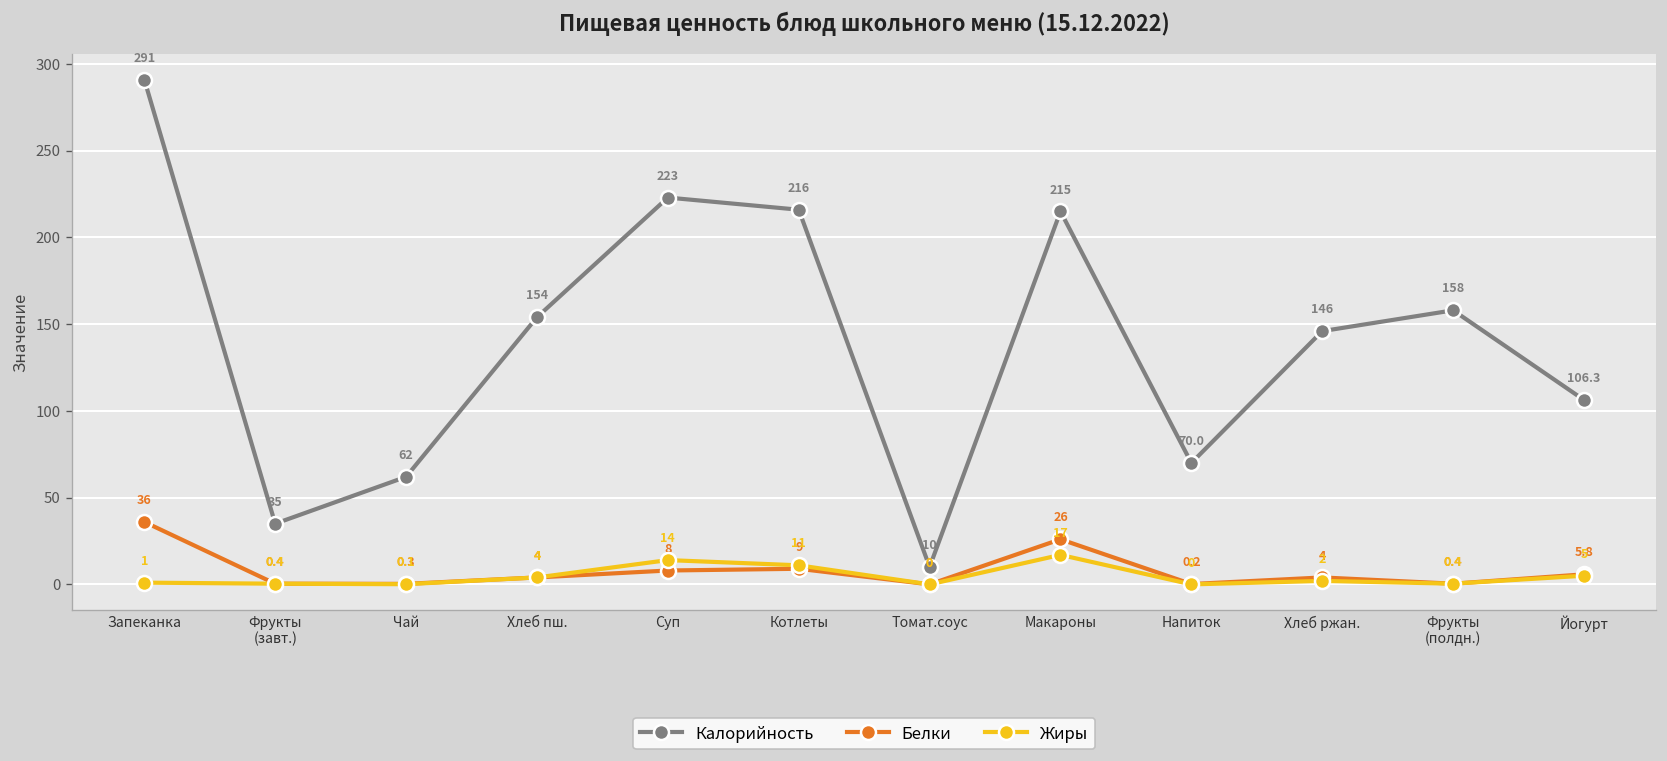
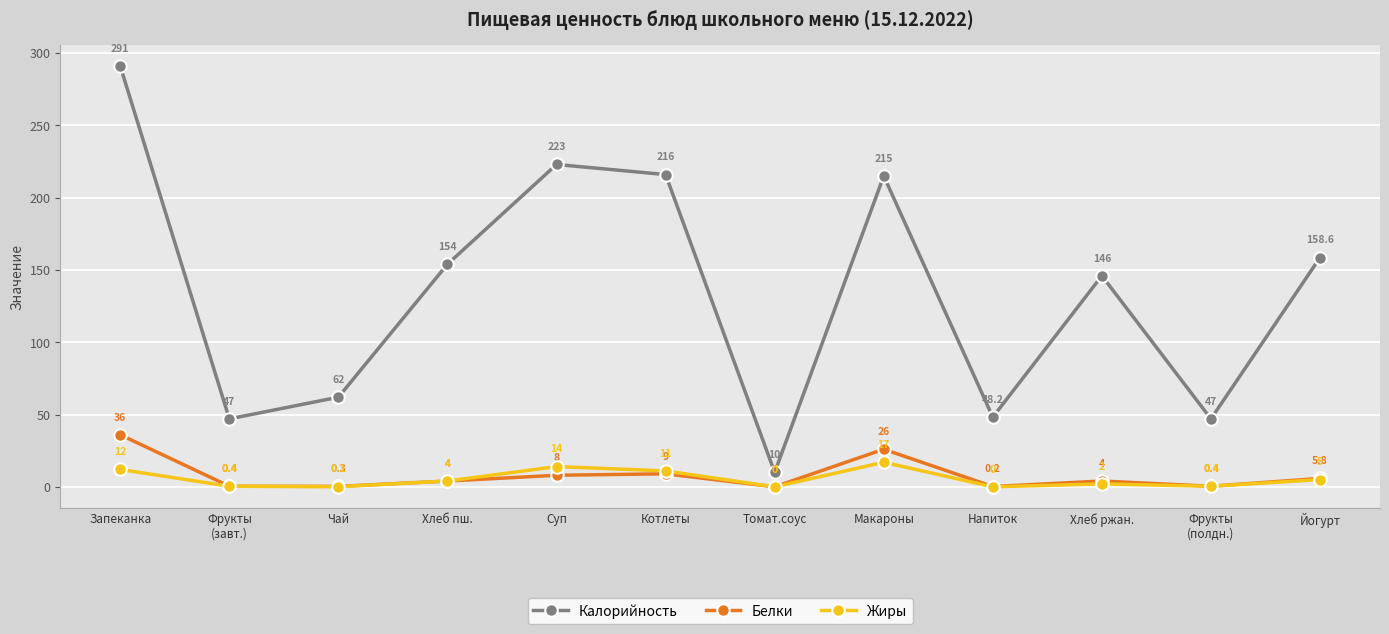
Жиры, Запеканка: 1 -> 12
Калорийность, Фрукты (завт.): 35 -> 47
Калорийность, Напиток: 70.0 -> 48.2
Калорийность, Фрукты (полдн.): 158 -> 47
Калорийность, Йогурт: 106.3 -> 158.6
